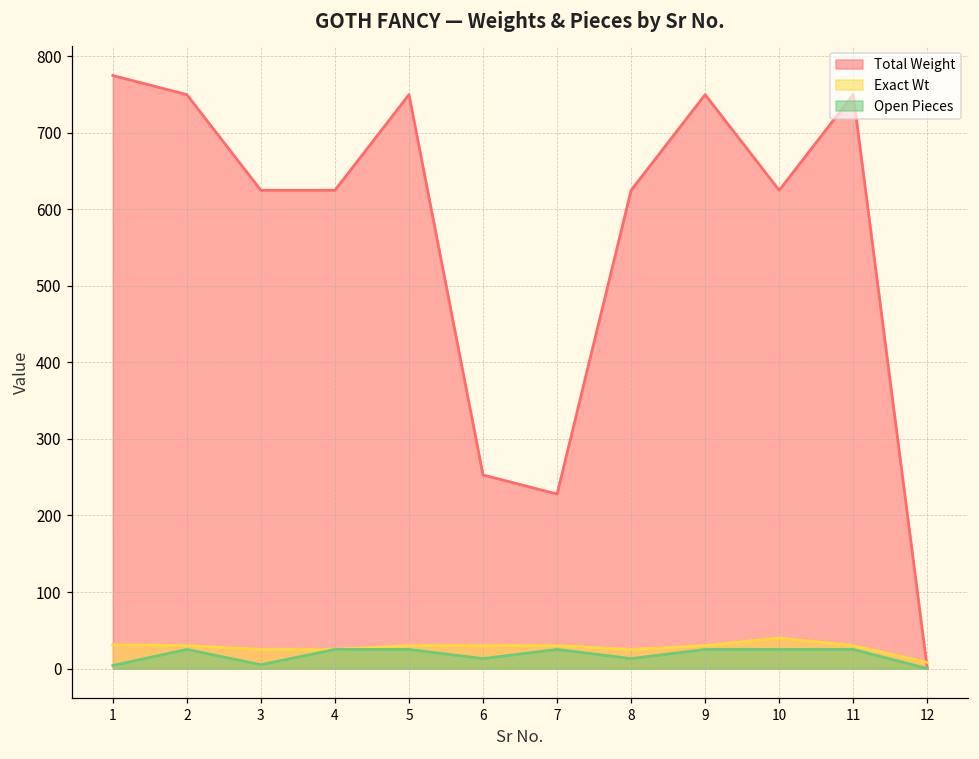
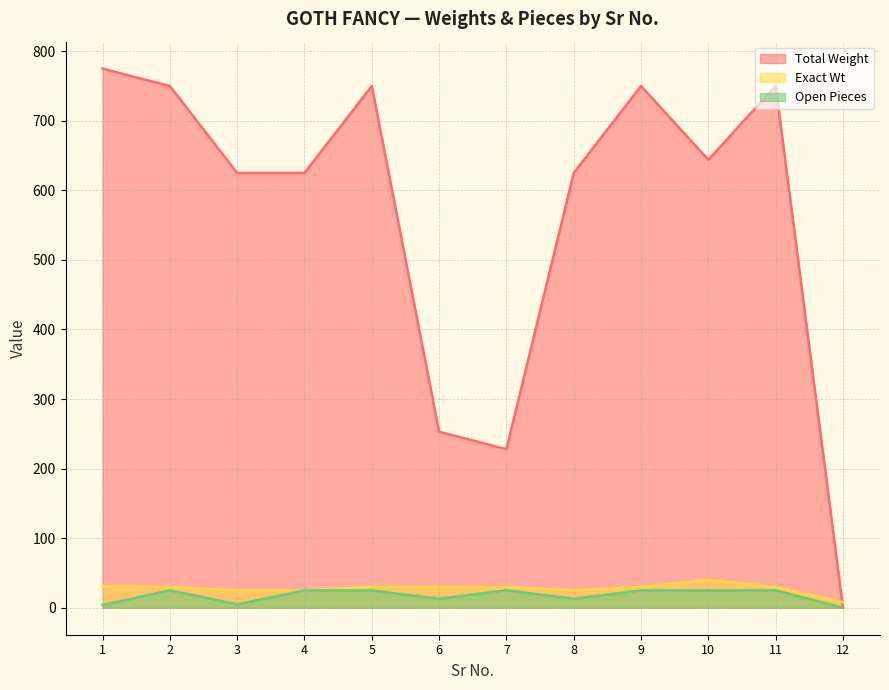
Total Weight, 10: 630 -> 640
